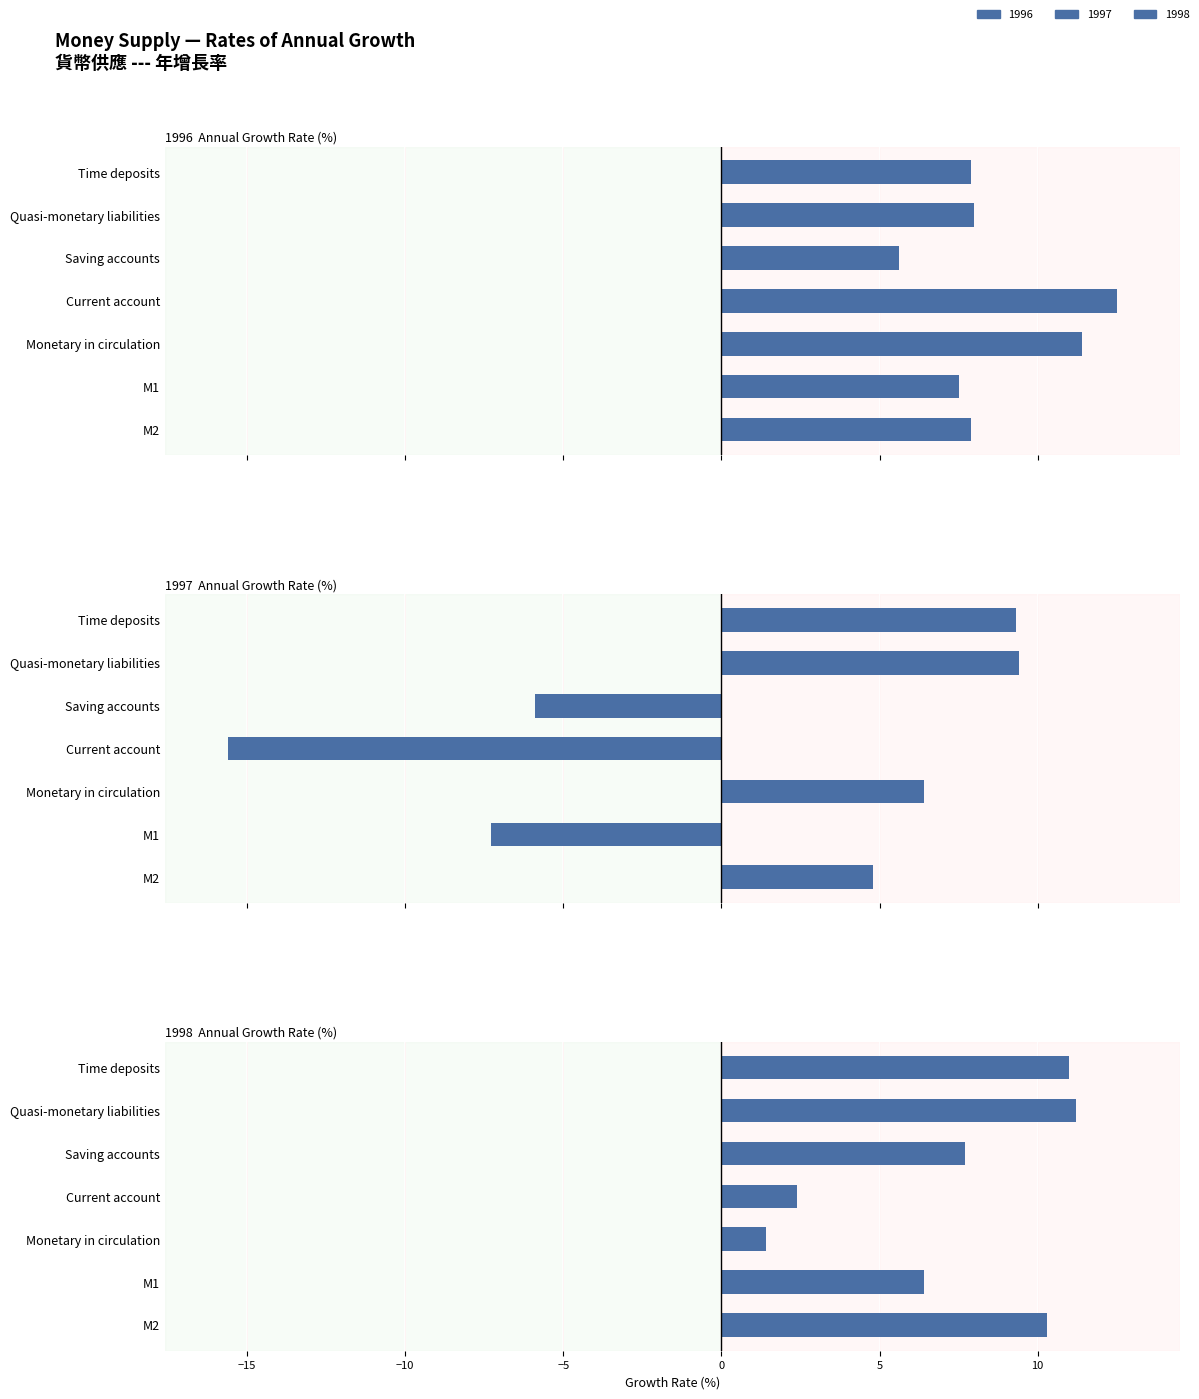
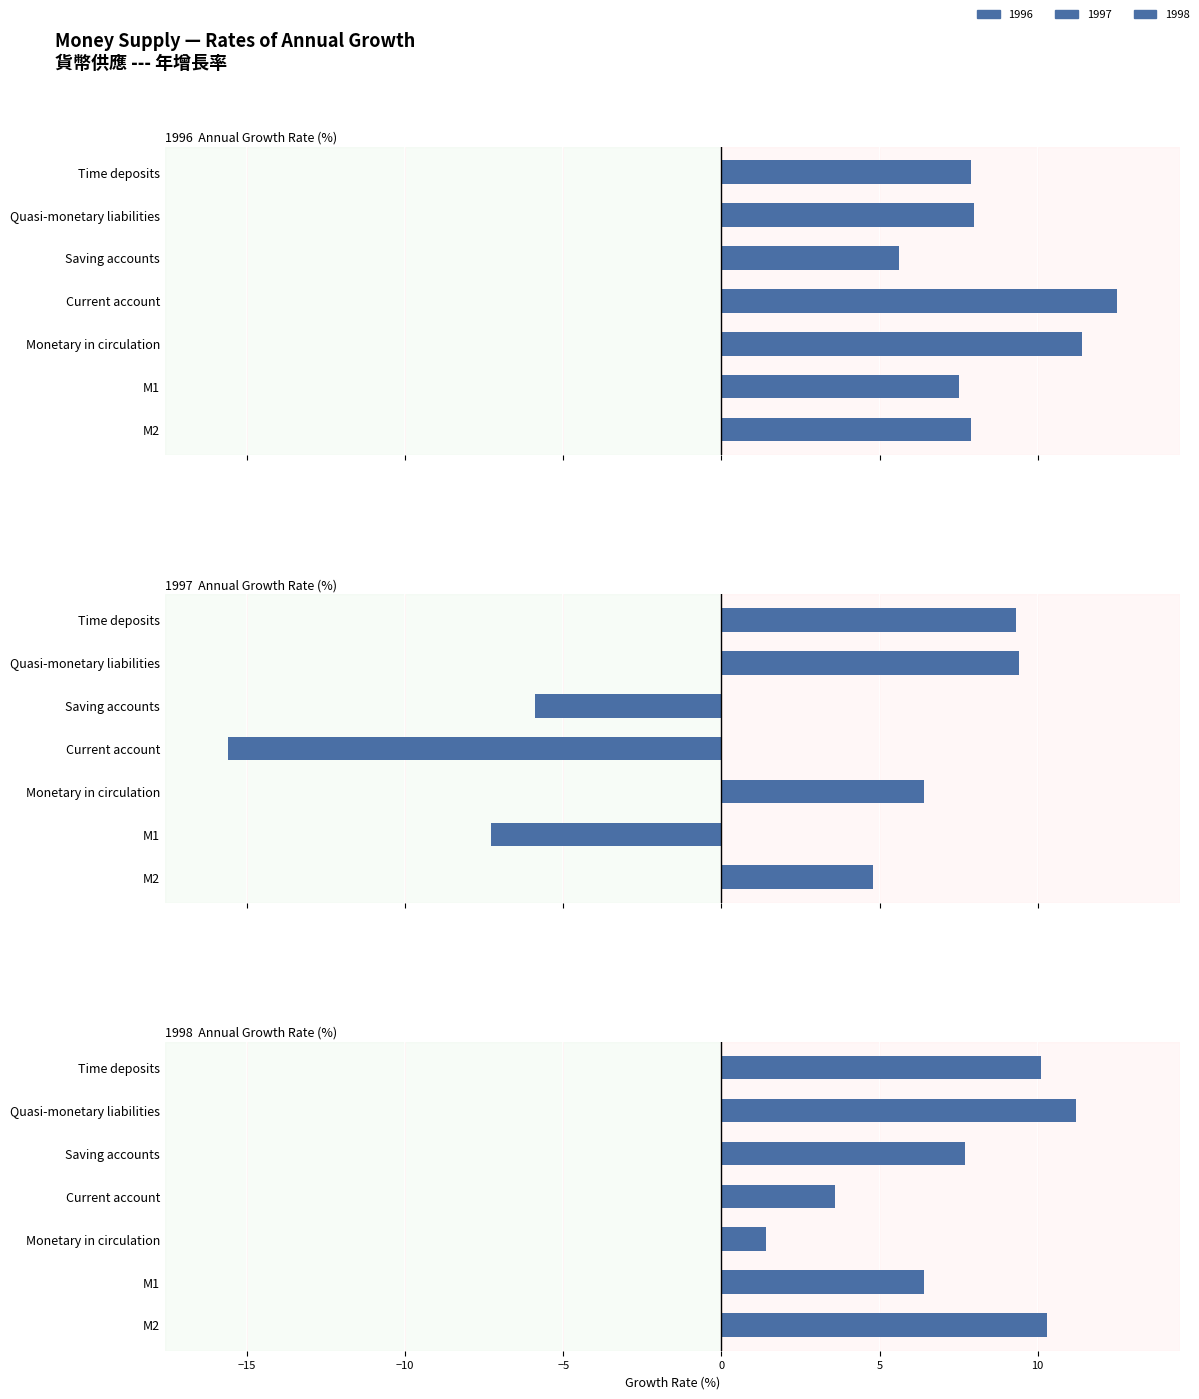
1998 Annual Growth Rate (%), Time deposits: 11.0 -> 10.1
1998 Annual Growth Rate (%), Current account: 2.4 -> 3.6
